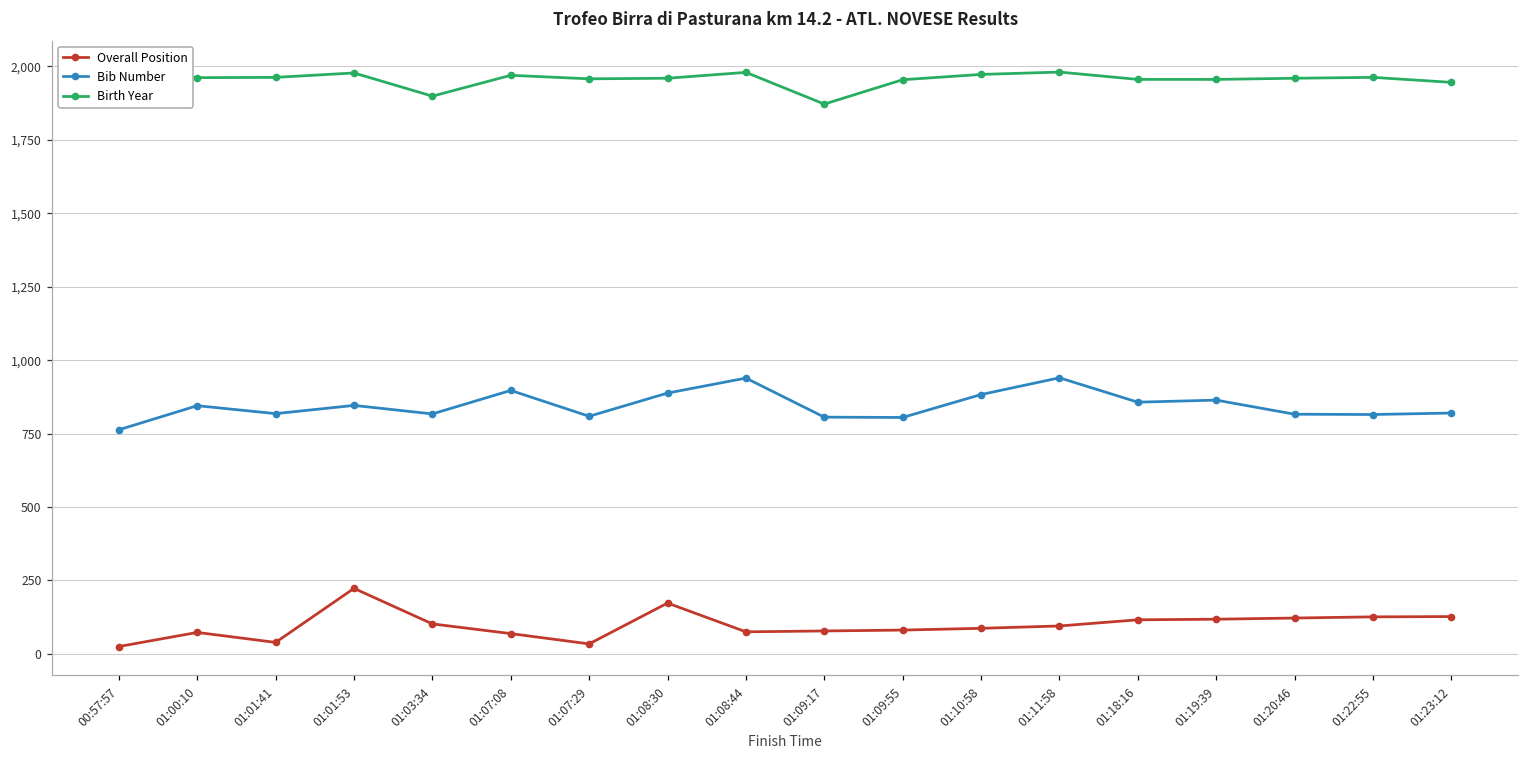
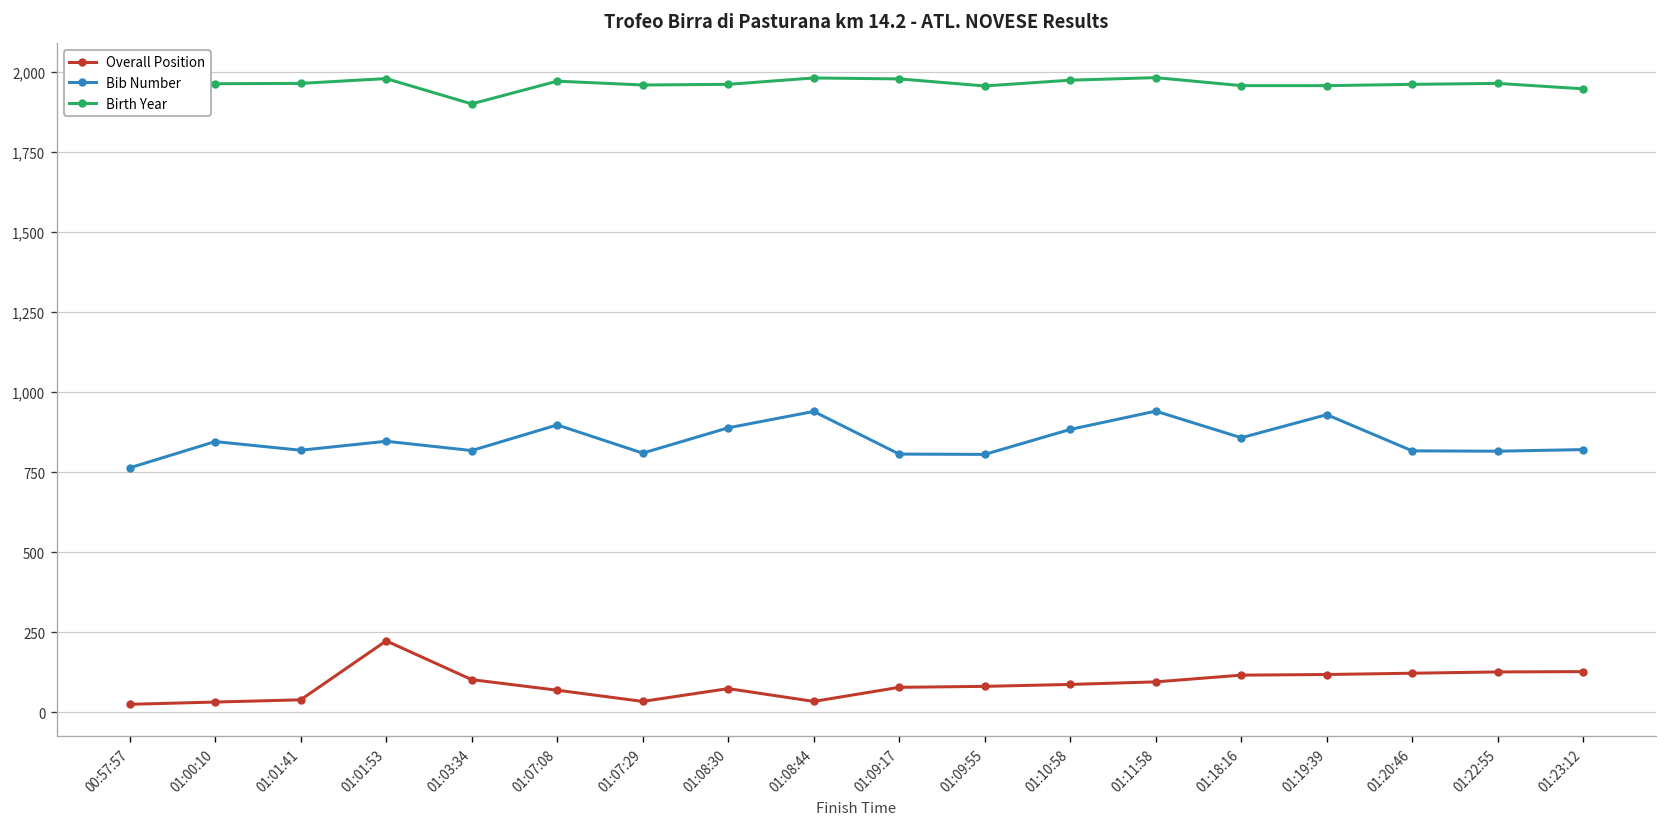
Overall Position, 01:00:10: 70 -> 30
Overall Position, 01:08:30: 170 -> 70
Overall Position, 01:08:44: 80 -> 30
Birth Year, 01:09:17: 1,870 -> 1,980
Bib Number, 01:19:39: 860 -> 930
